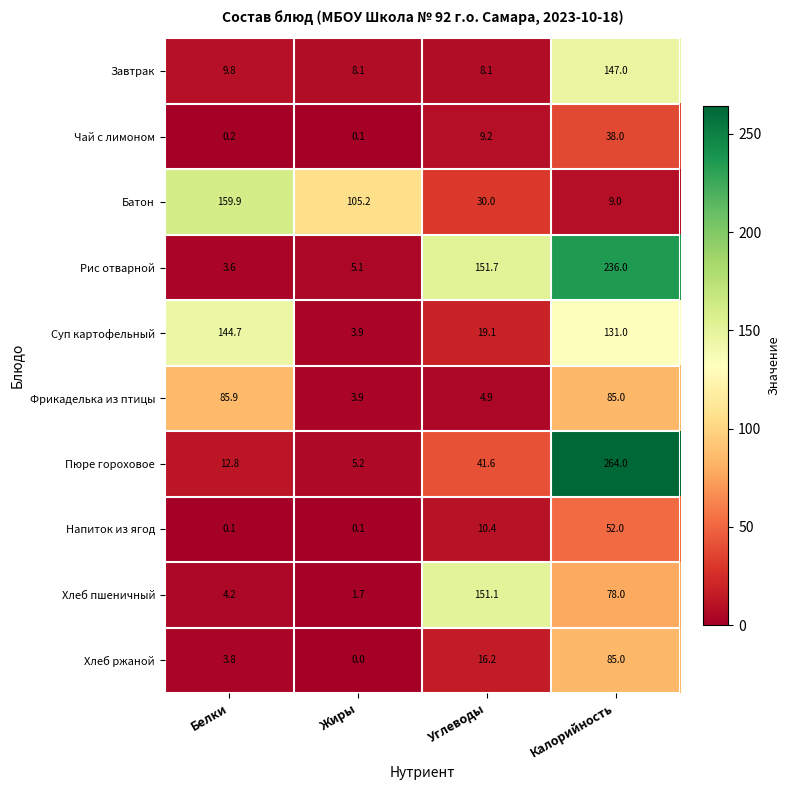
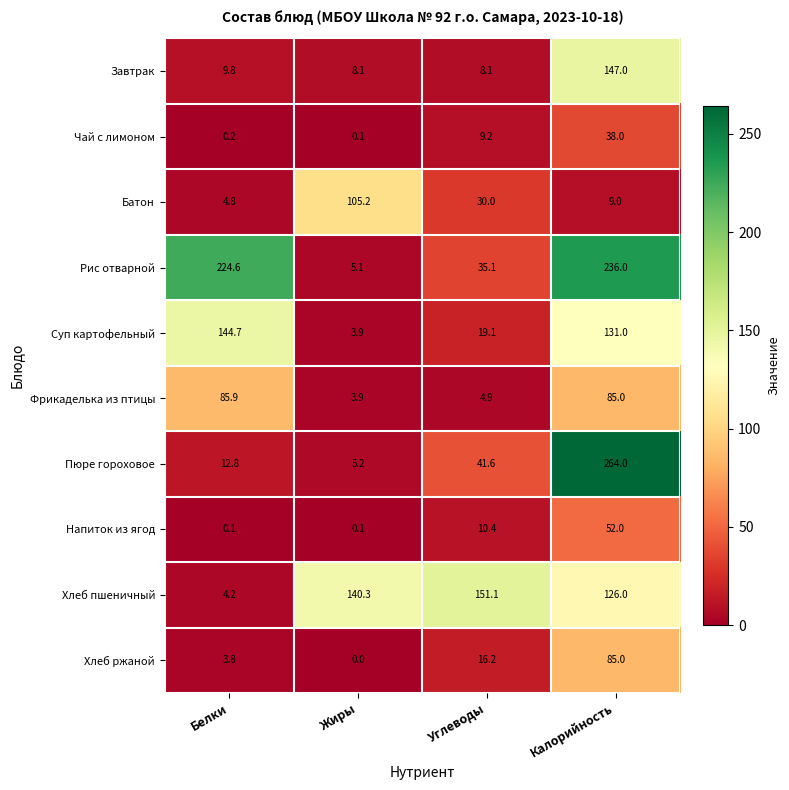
Батон, Белки: 159.9 -> 4.8
Рис отварной, Белки: 3.6 -> 224.6
Рис отварной, Углеводы: 151.7 -> 35.1
Хлеб пшеничный, Жиры: 1.7 -> 140.3
Хлеб пшеничный, Калорийность: 78.0 -> 126.0
